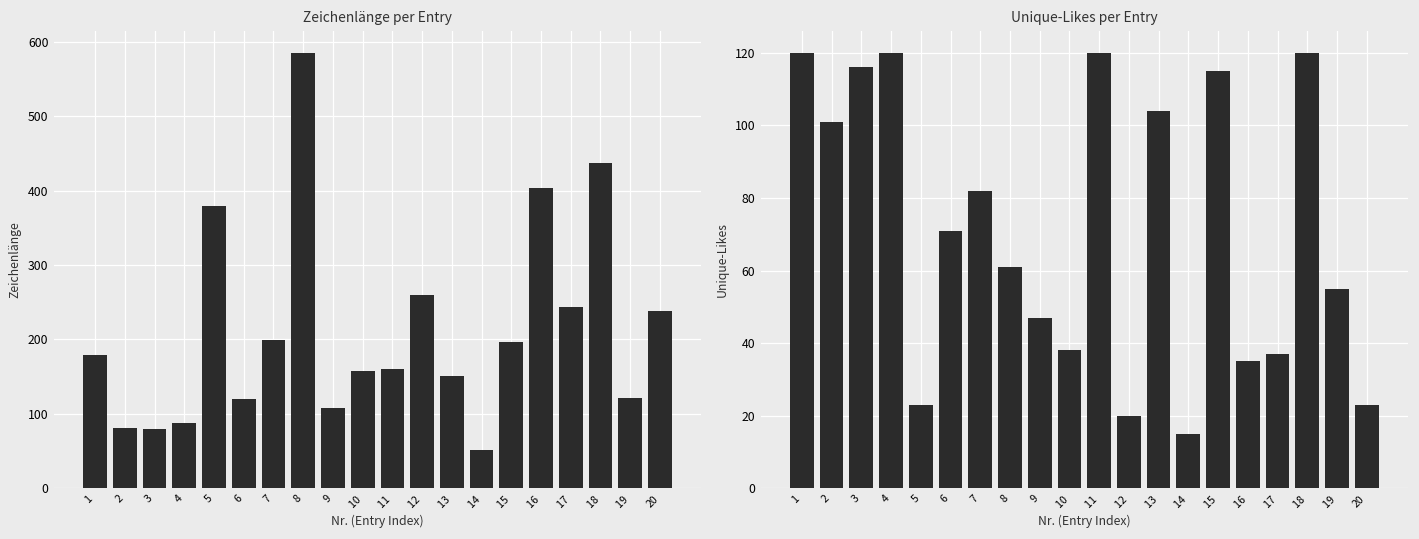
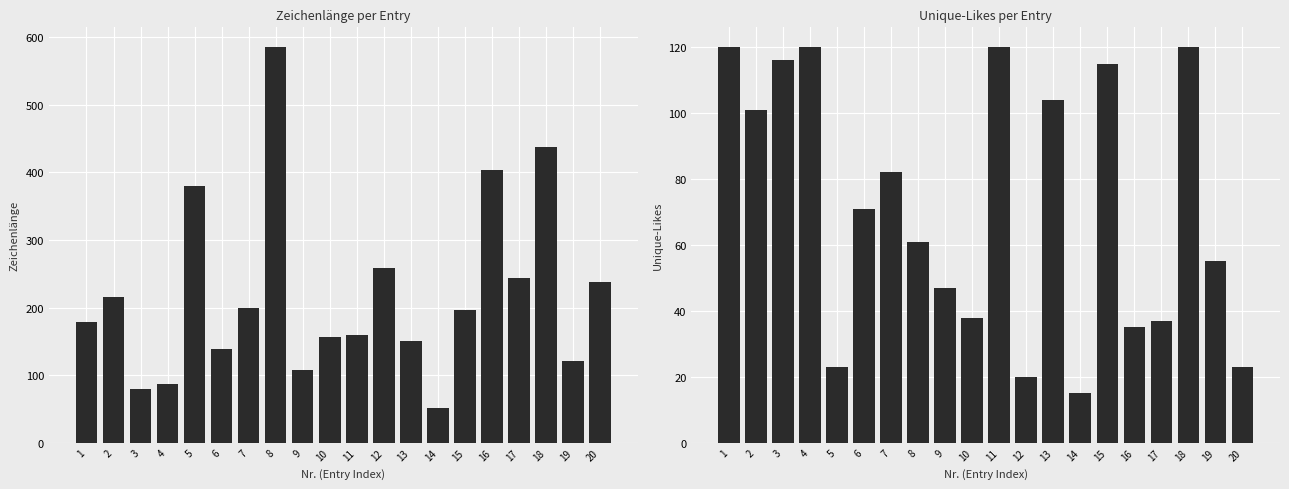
Zeichenlänge per Entry, 2: 80 -> 220
Zeichenlänge per Entry, 6: 120 -> 140
